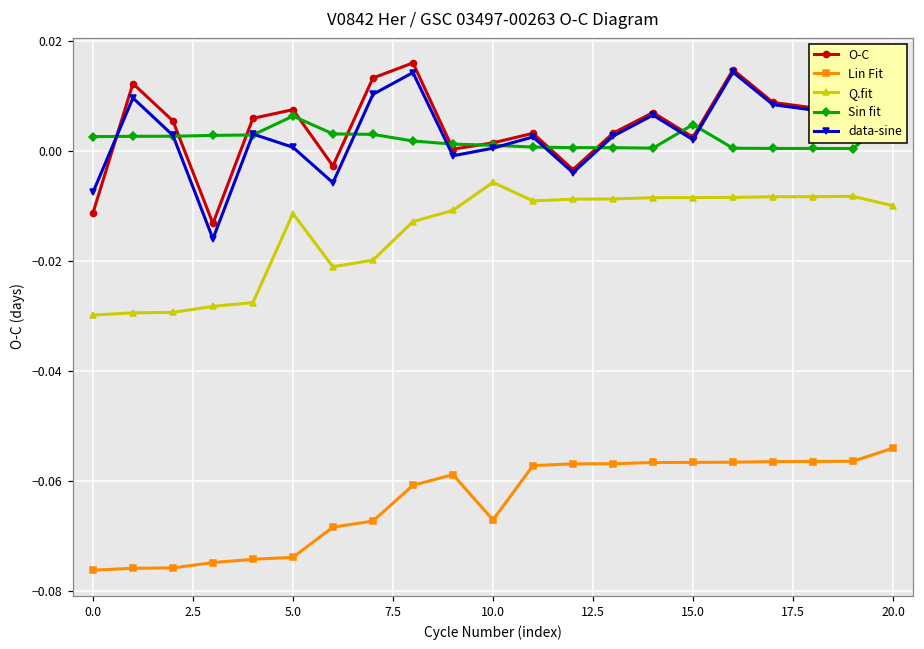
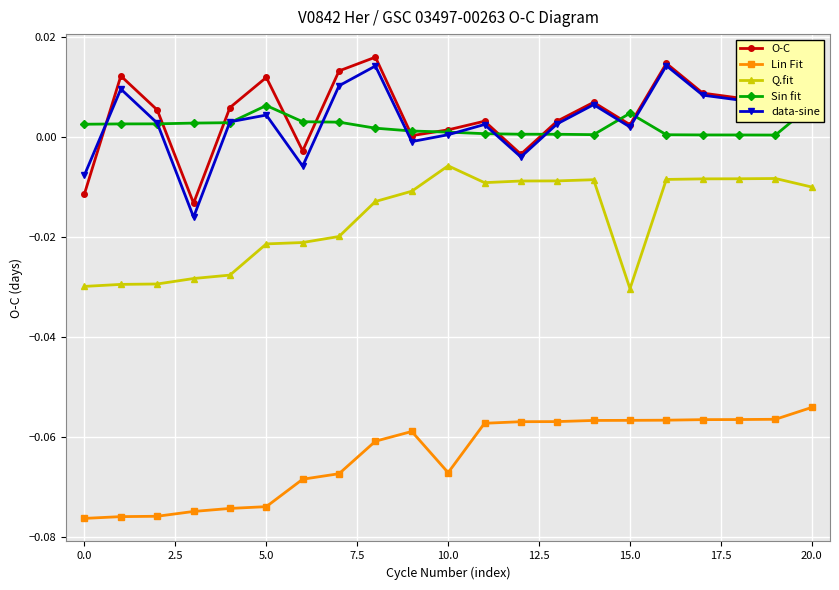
O-C, 5.0: 0.007 -> 0.012
Q.fit, 5.0: -0.011 -> -0.021
data-sine, 5.0: 0.001 -> 0.004
Q.fit, 15.0: -0.009 -> -0.030
